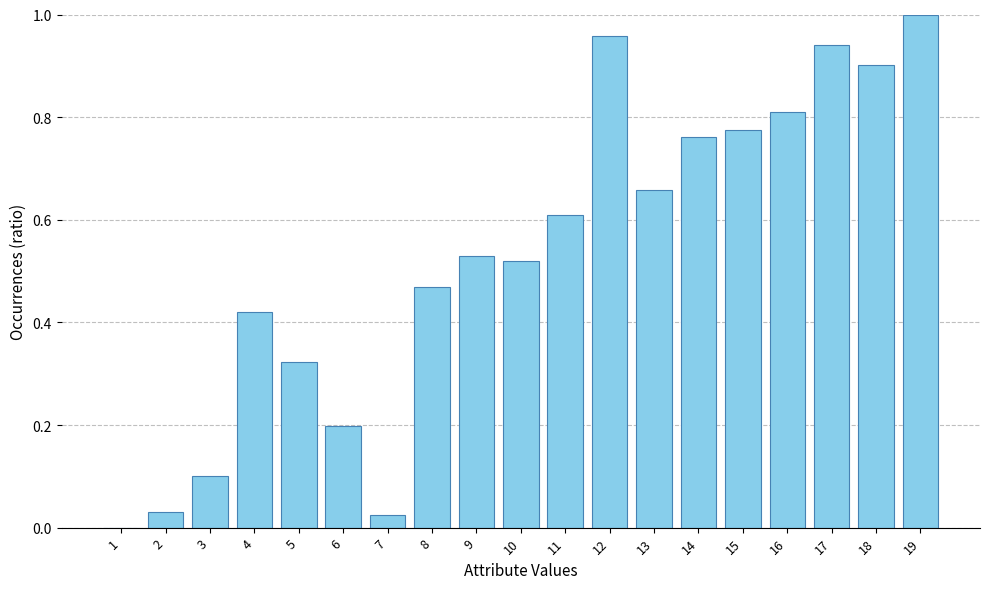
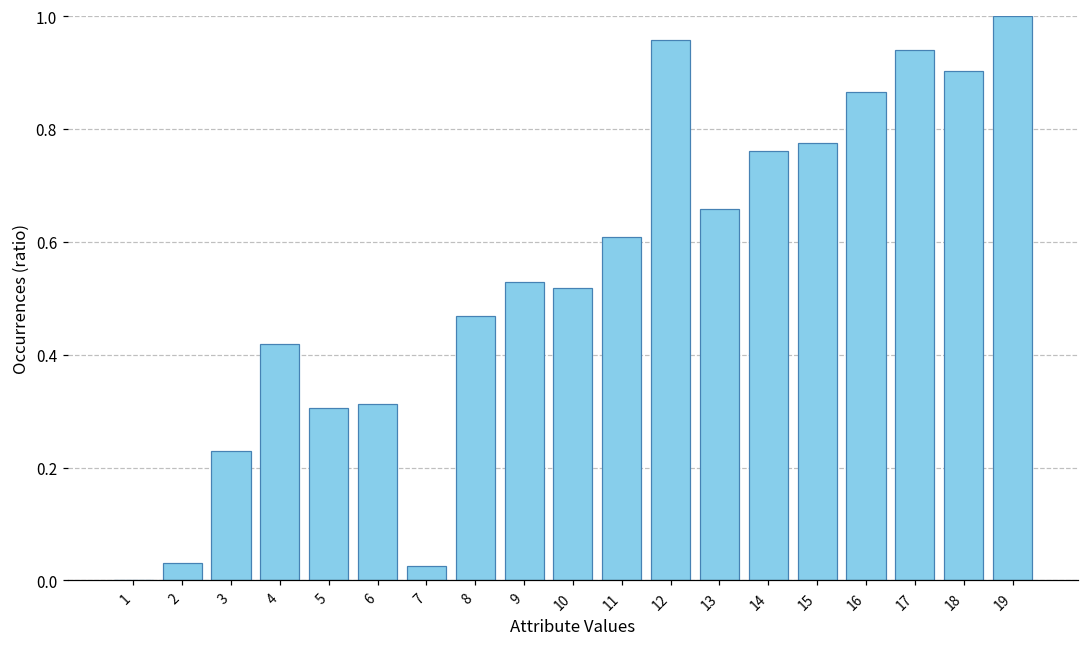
3: 0.10 -> 0.23
5: 0.32 -> 0.31
6: 0.20 -> 0.31
16: 0.81 -> 0.87
